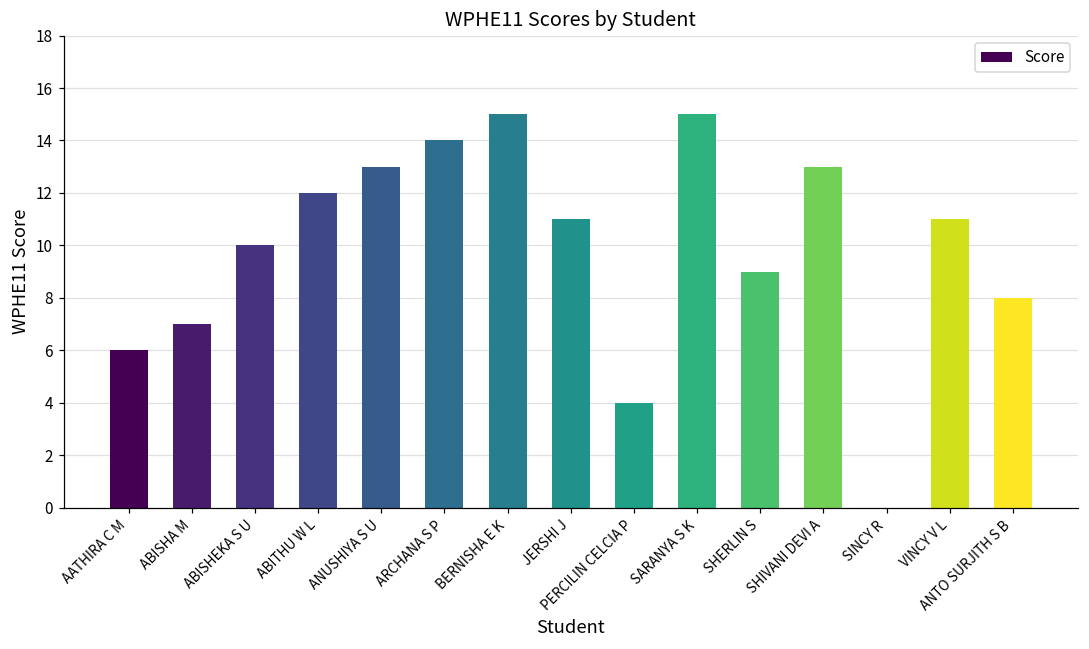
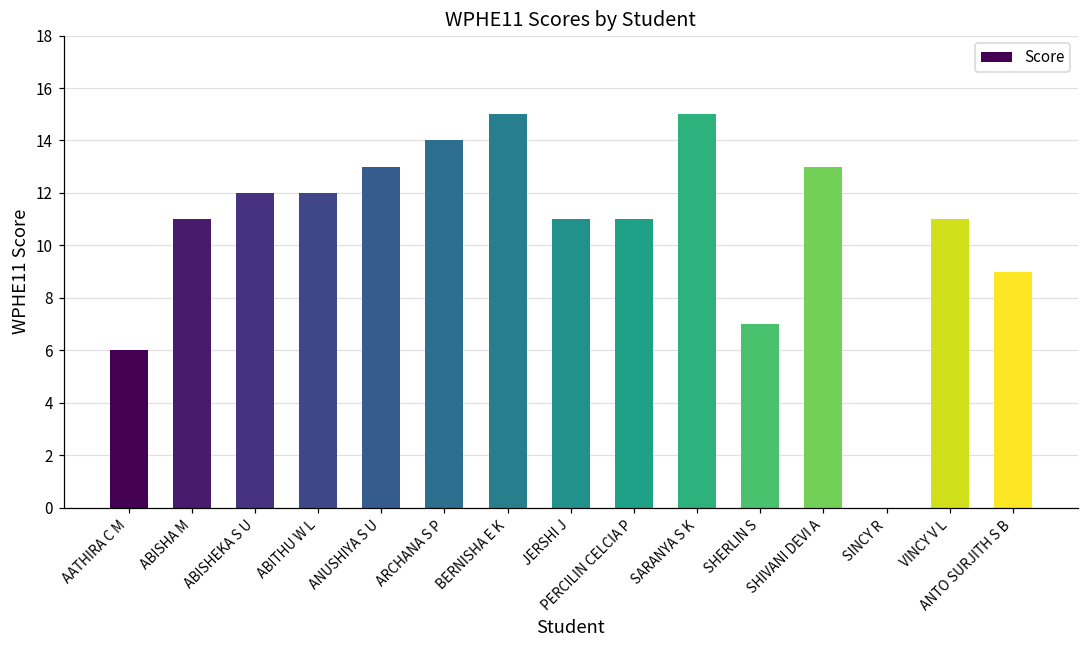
ABISHA M: 7 -> 11
ABISHEKA S U: 10 -> 12
PERCILIN CELCIA P: 4 -> 11
SHERLIN S: 9 -> 7
ANTO SURJITH S B: 8 -> 9
